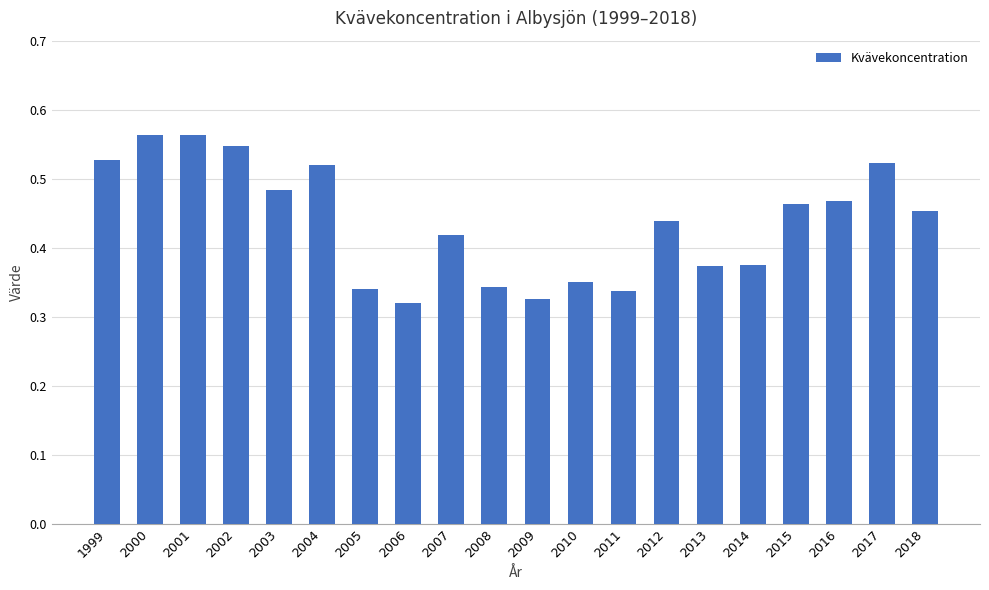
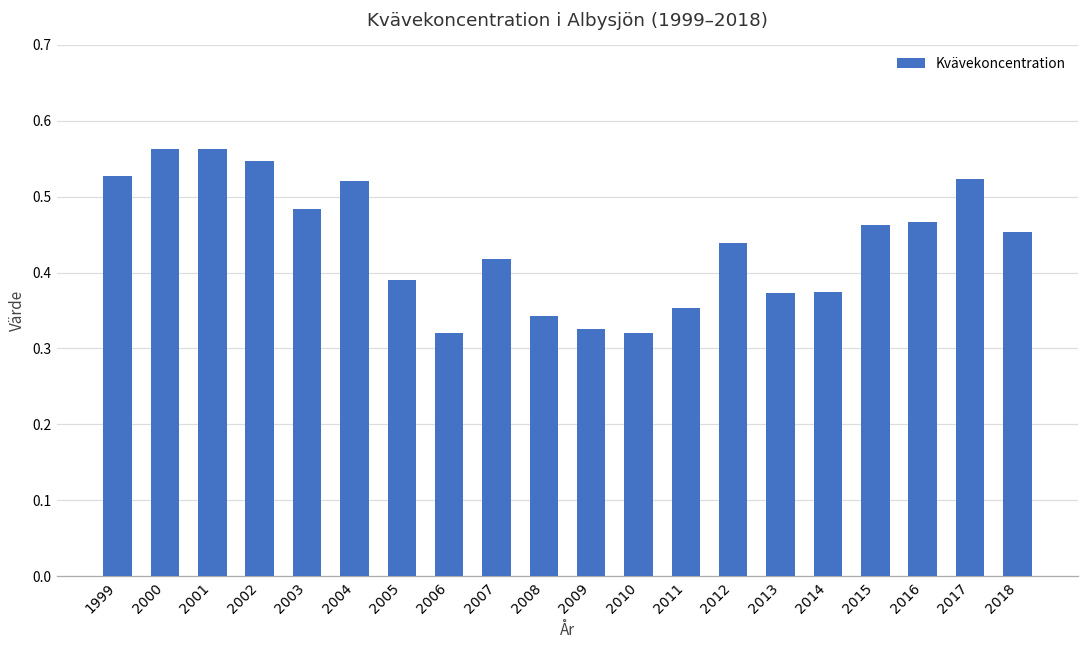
2005: 0.34 -> 0.39
2010: 0.35 -> 0.32
2011: 0.34 -> 0.35
